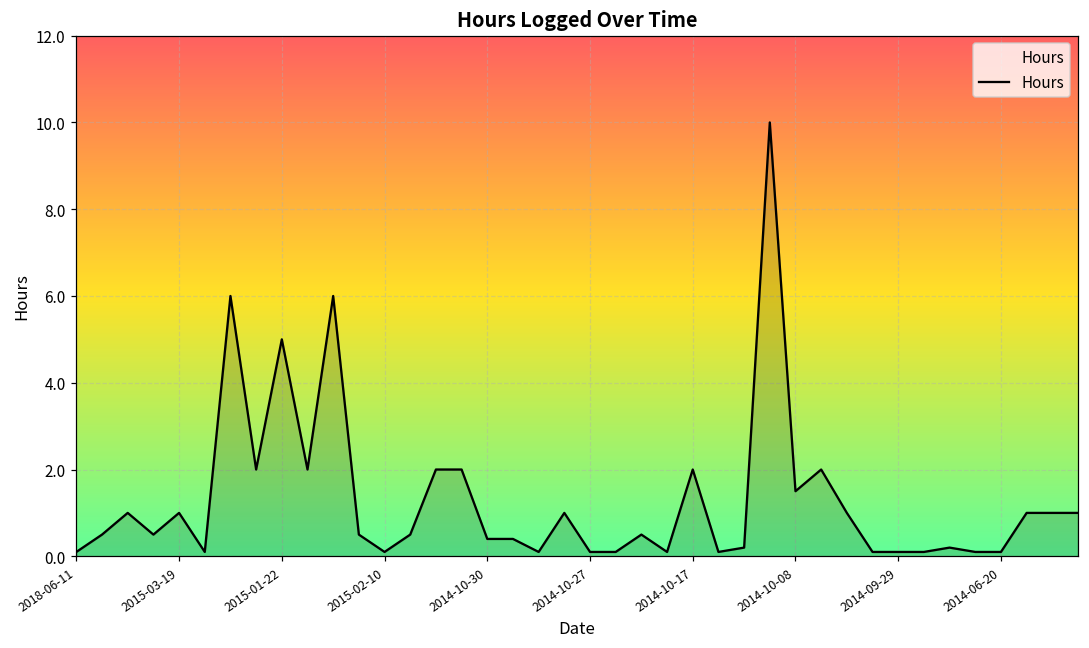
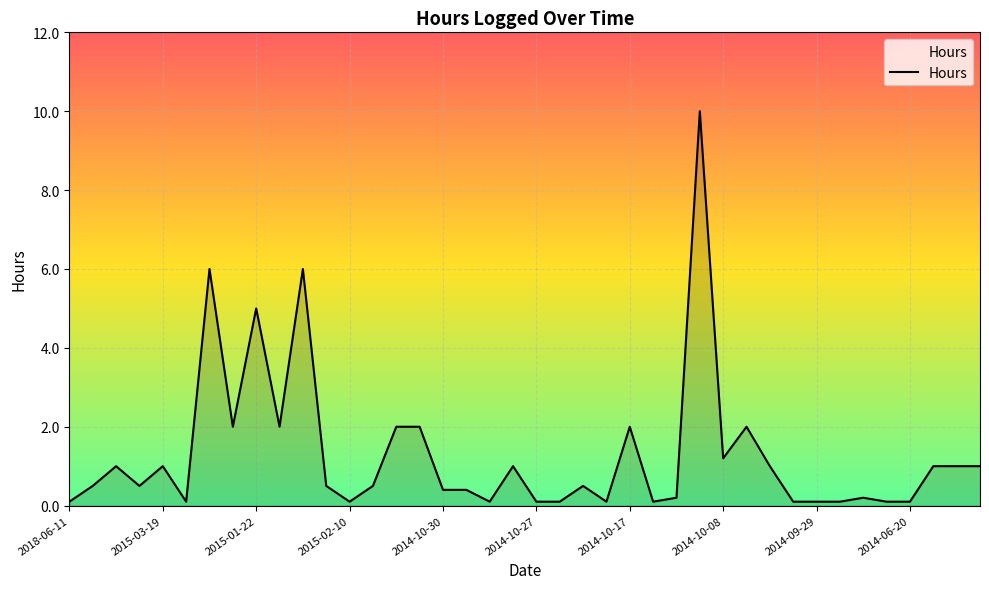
2014-10-08: 1.5 -> 1.2
